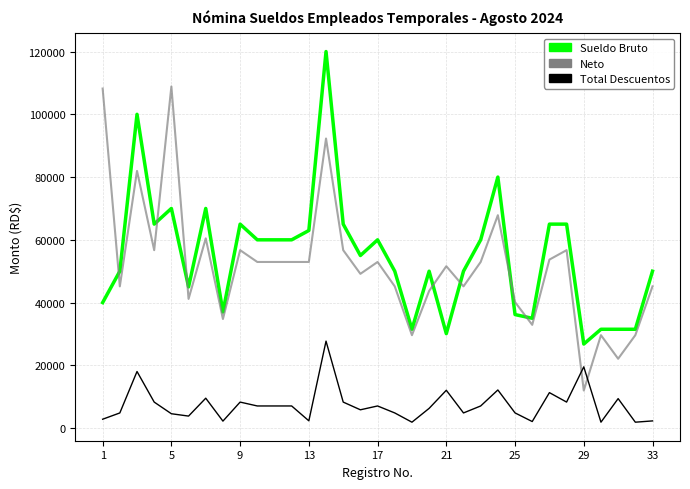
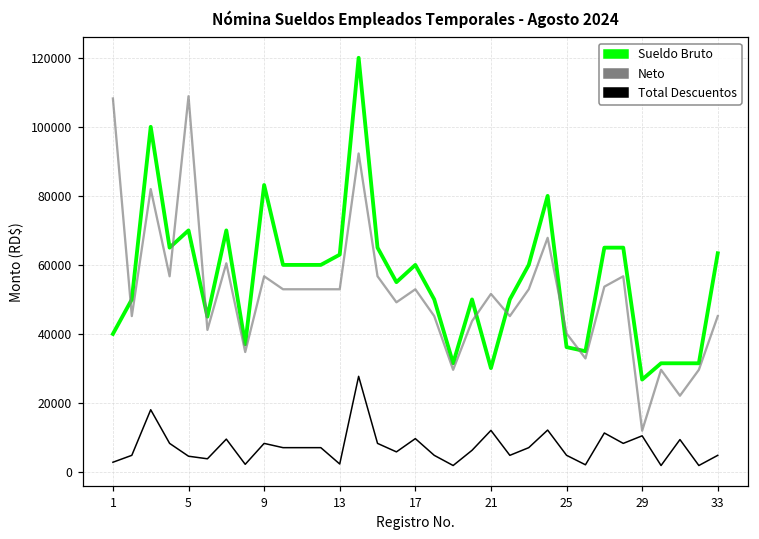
Sueldo Bruto, 9: 65000 -> 83000
Total Descuentos, 17: 7000 -> 10000
Total Descuentos, 29: 20000 -> 10000
Sueldo Bruto, 33: 50000 -> 63000
Total Descuentos, 33: 2000 -> 5000
